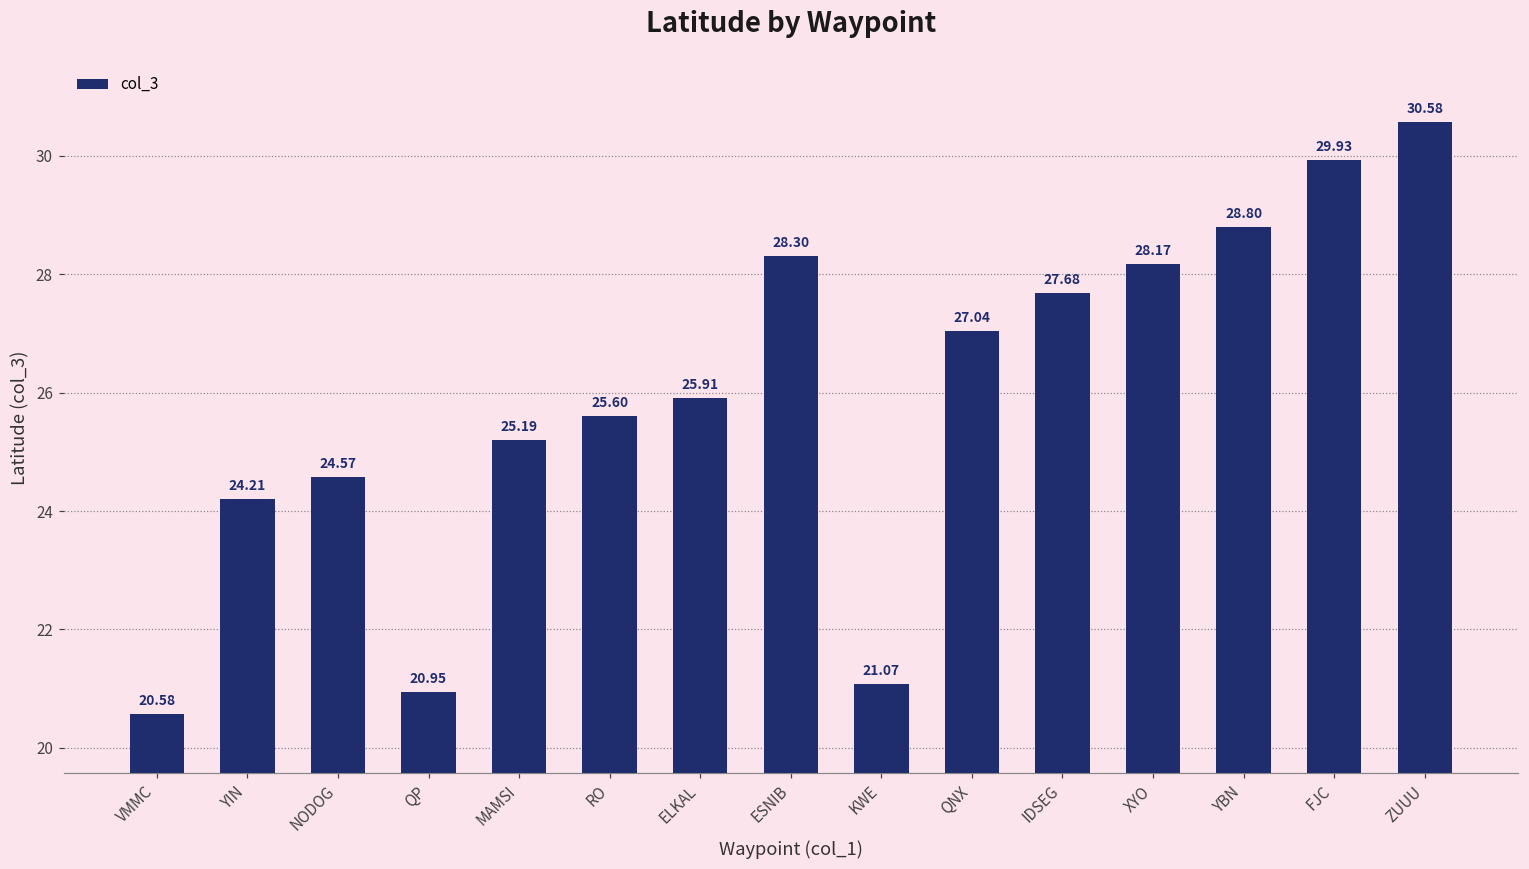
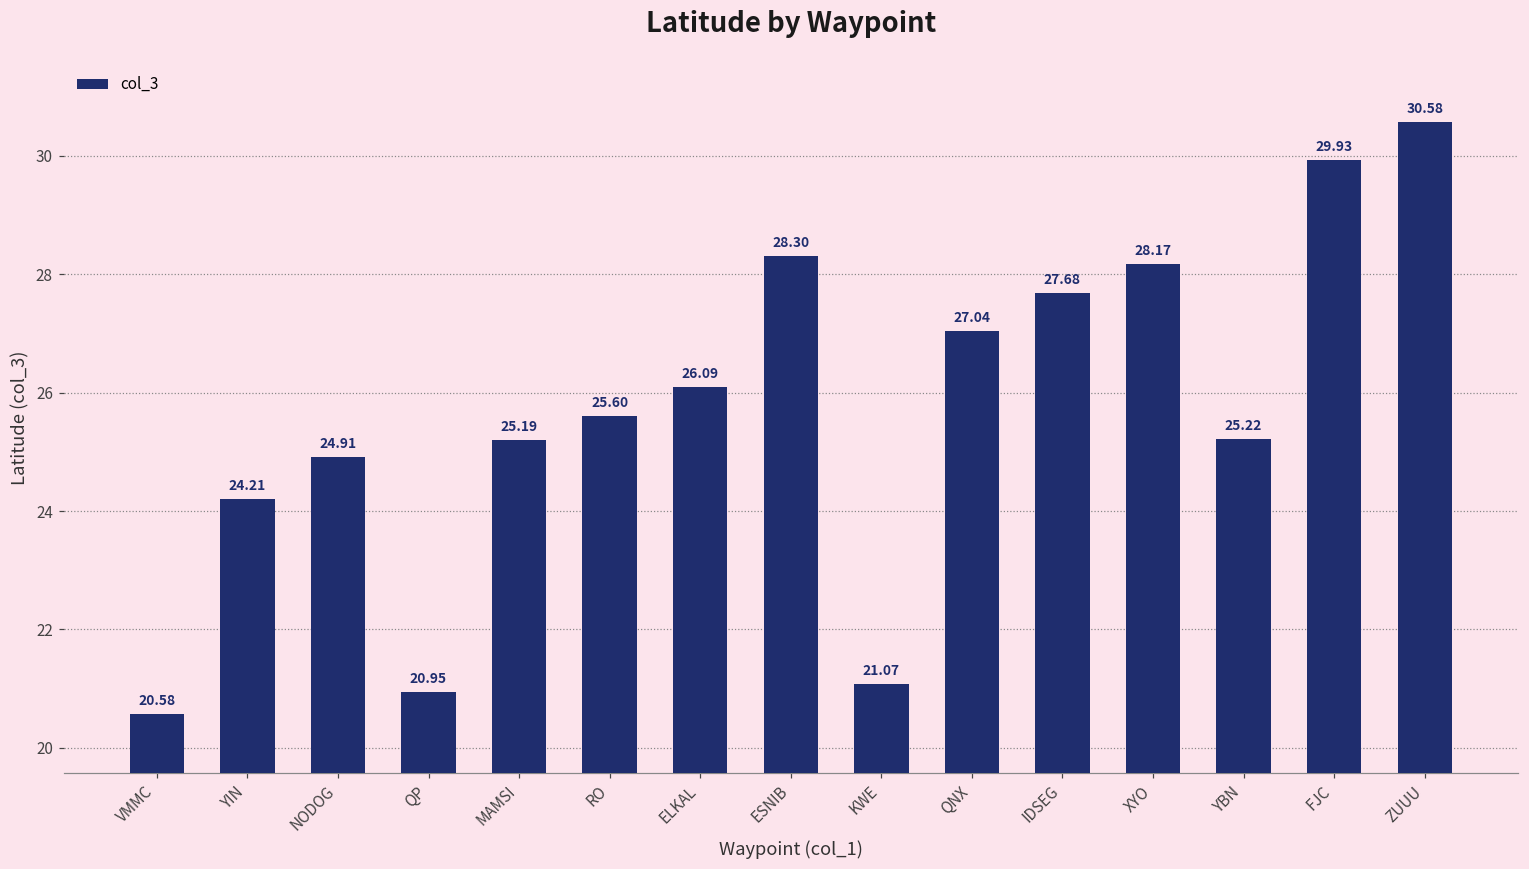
NODOG: 24.57 -> 24.91
ELKAL: 25.91 -> 26.09
YBN: 28.80 -> 25.22
